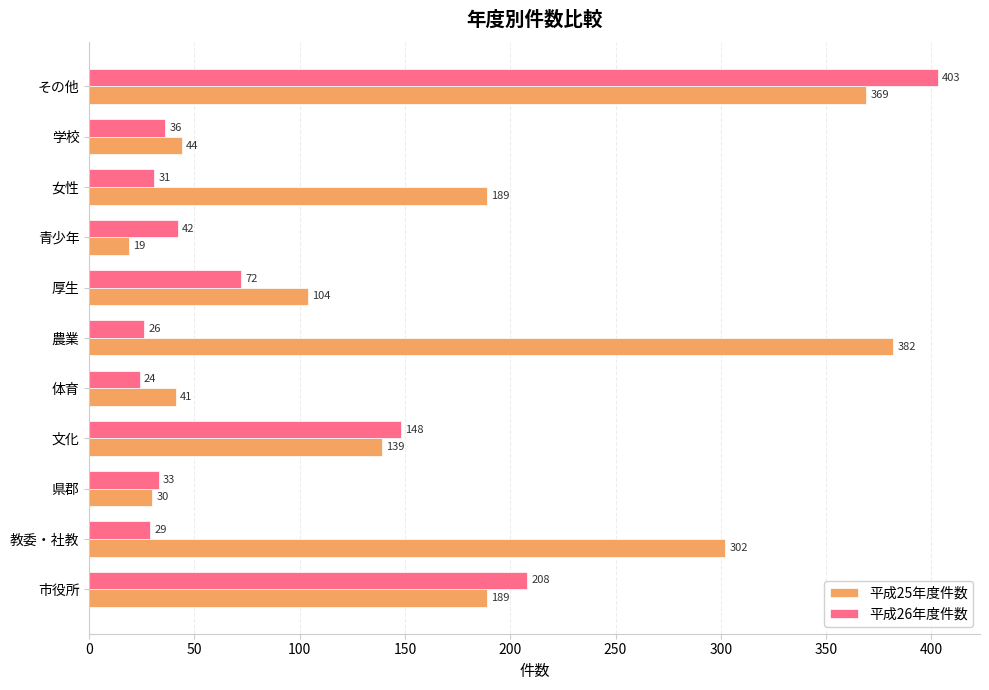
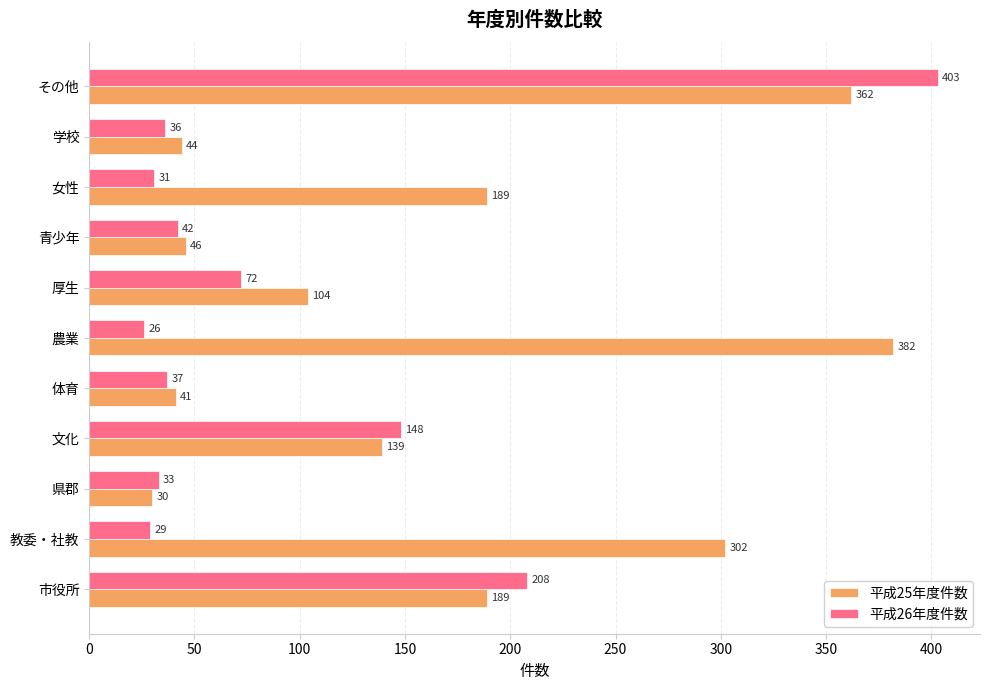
平成25年度件数, その他: 369 -> 362
平成25年度件数, 青少年: 19 -> 46
平成26年度件数, 体育: 24 -> 37
